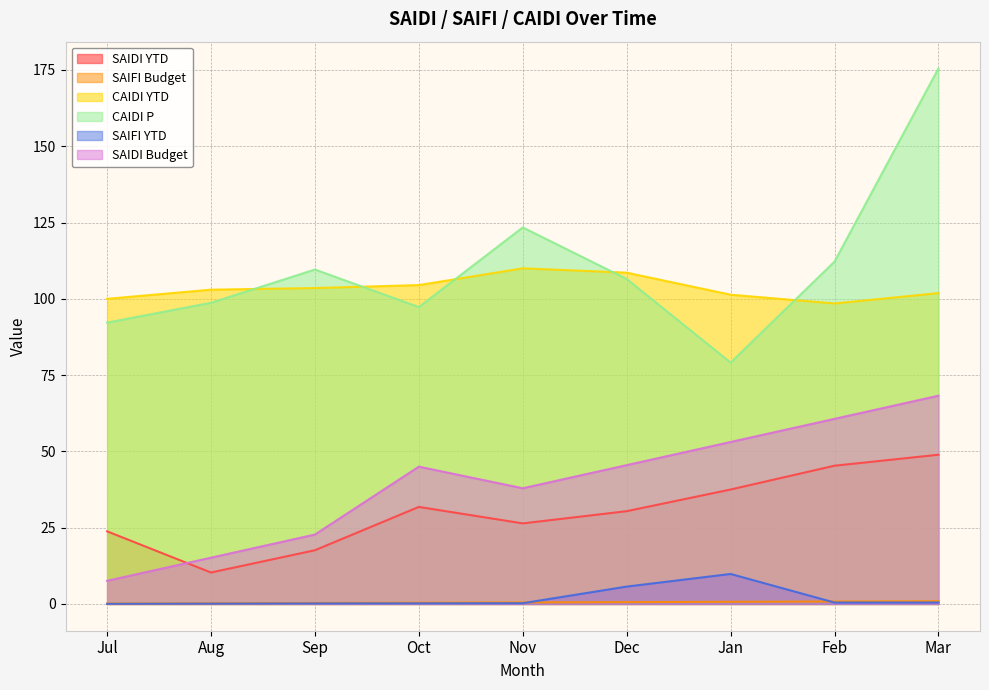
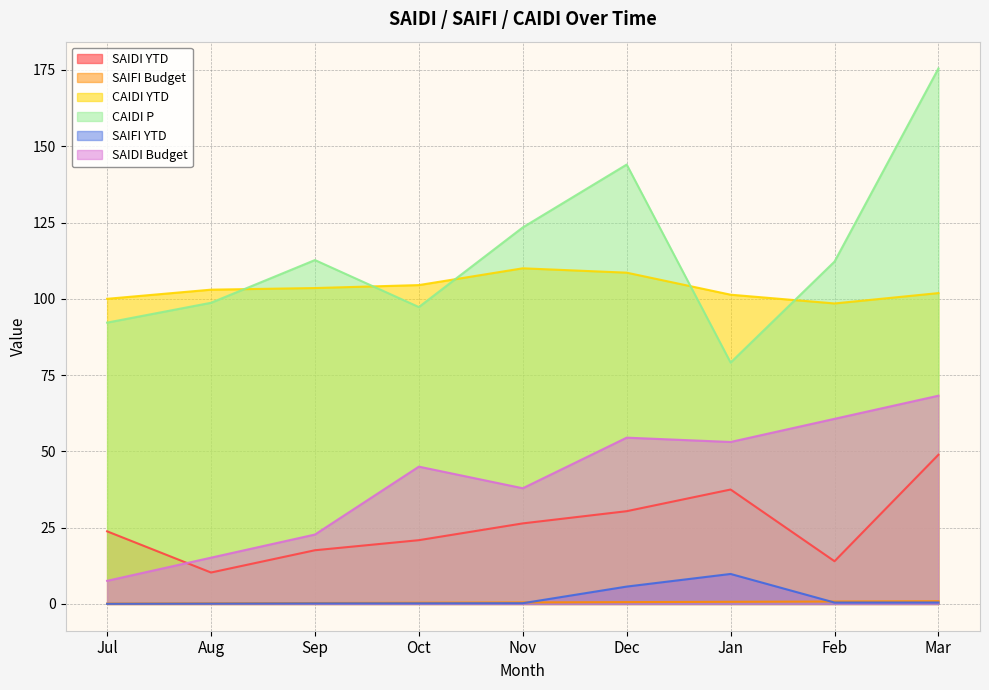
CAIDI P, Sep: 110 -> 113
SAIDI YTD, Oct: 32 -> 21
CAIDI P, Dec: 107 -> 144
SAIDI Budget, Dec: 46 -> 55
SAIDI YTD, Feb: 45 -> 14
